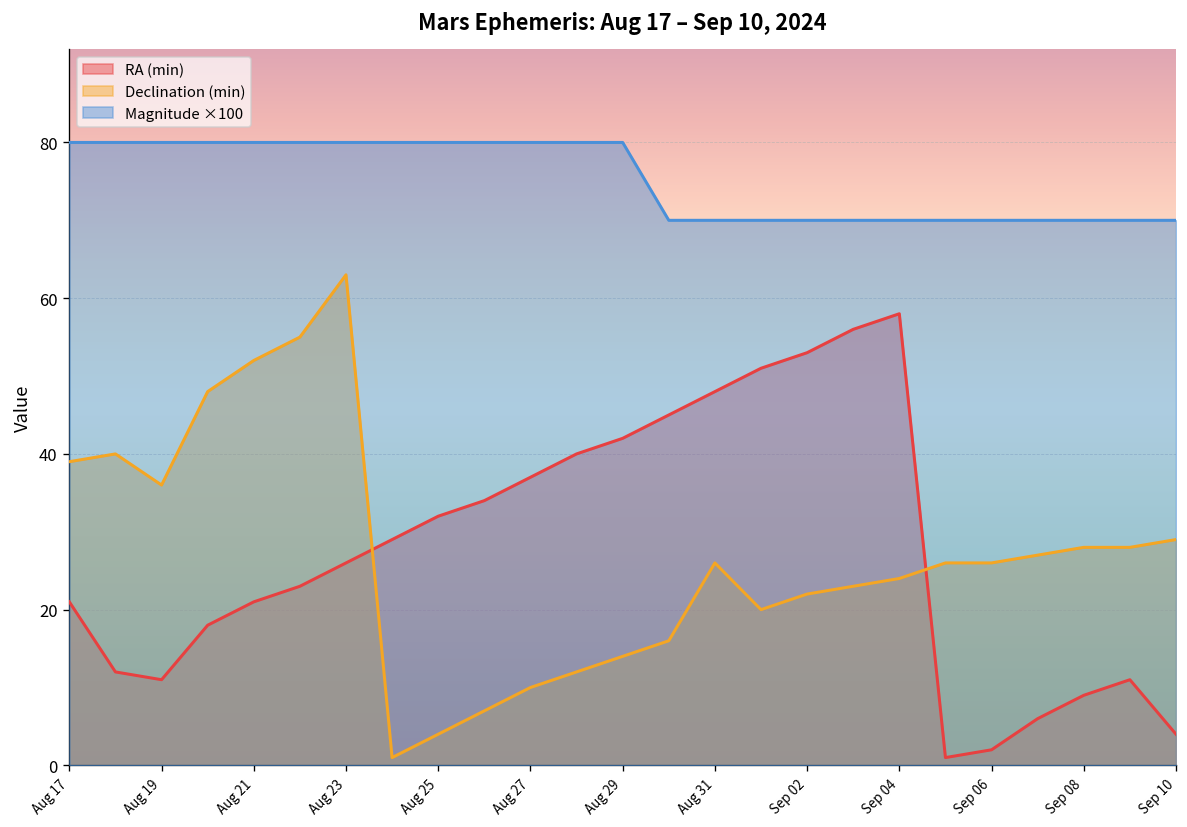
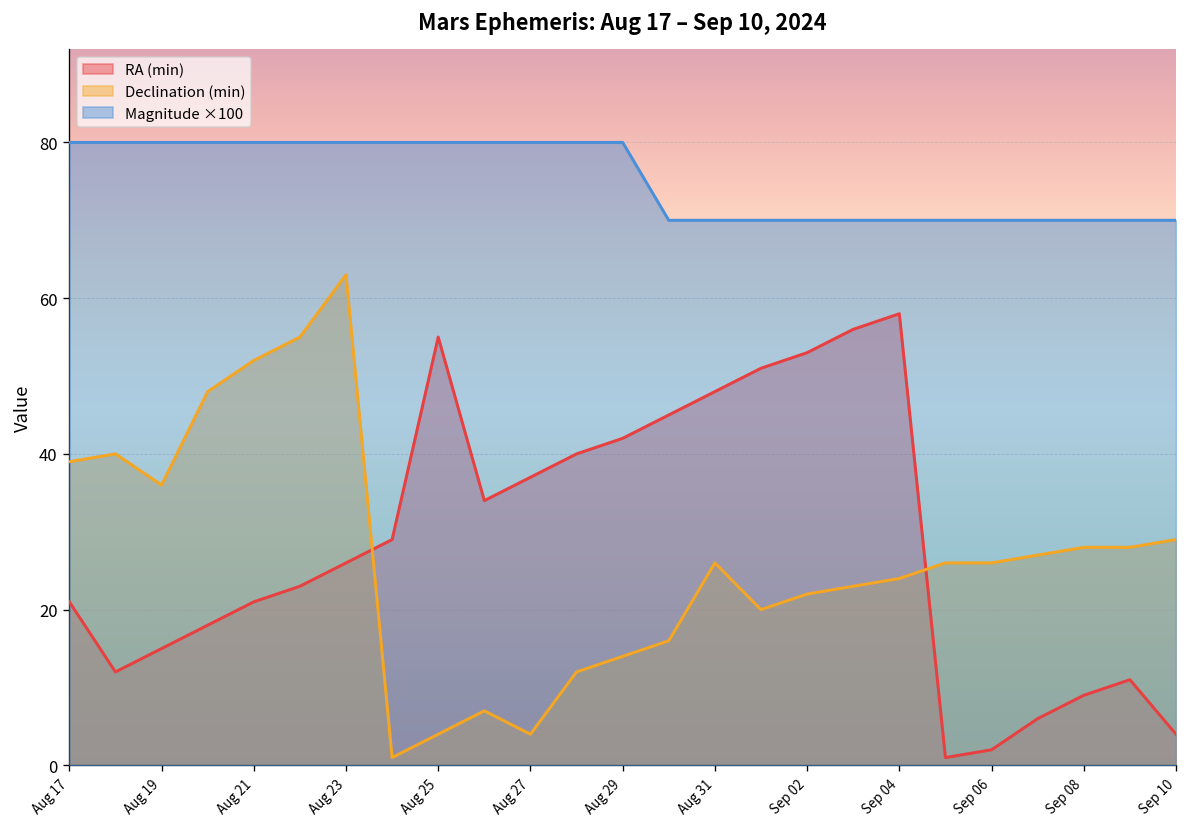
RA (min), Aug 19: 11 -> 15
RA (min), Aug 25: 32 -> 55
Declination (min), Aug 27: 10 -> 4
